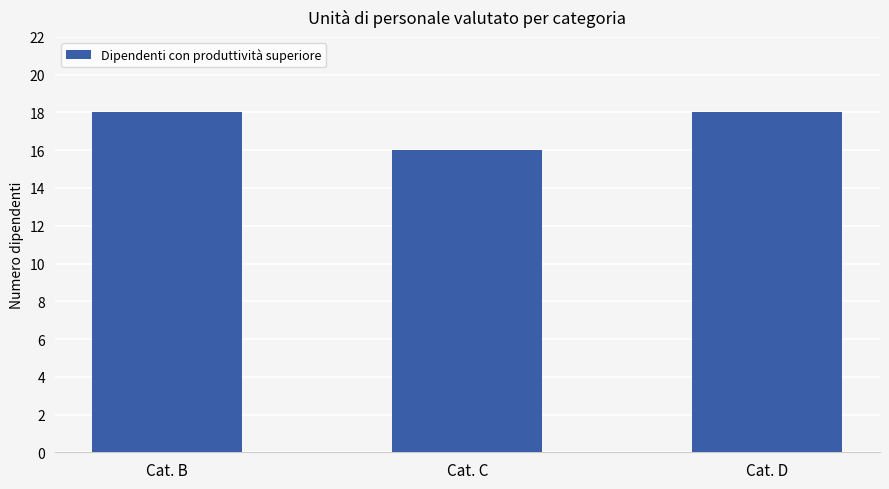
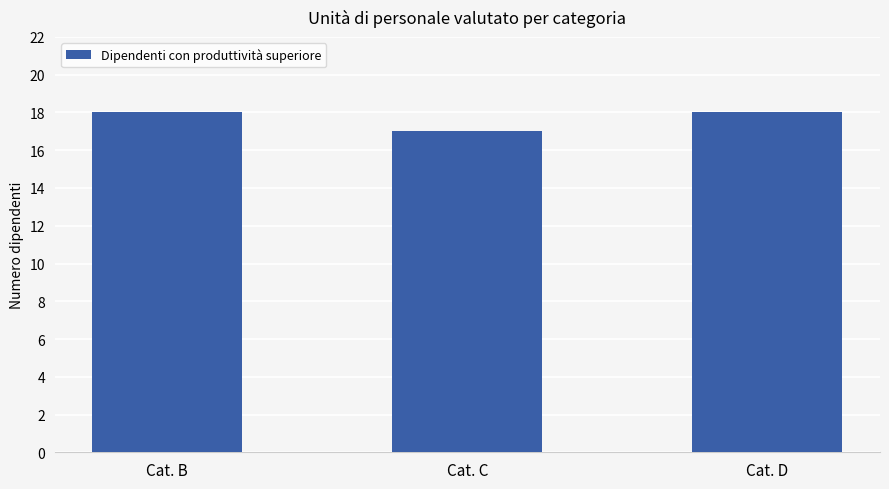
Cat. C: 16 -> 17
